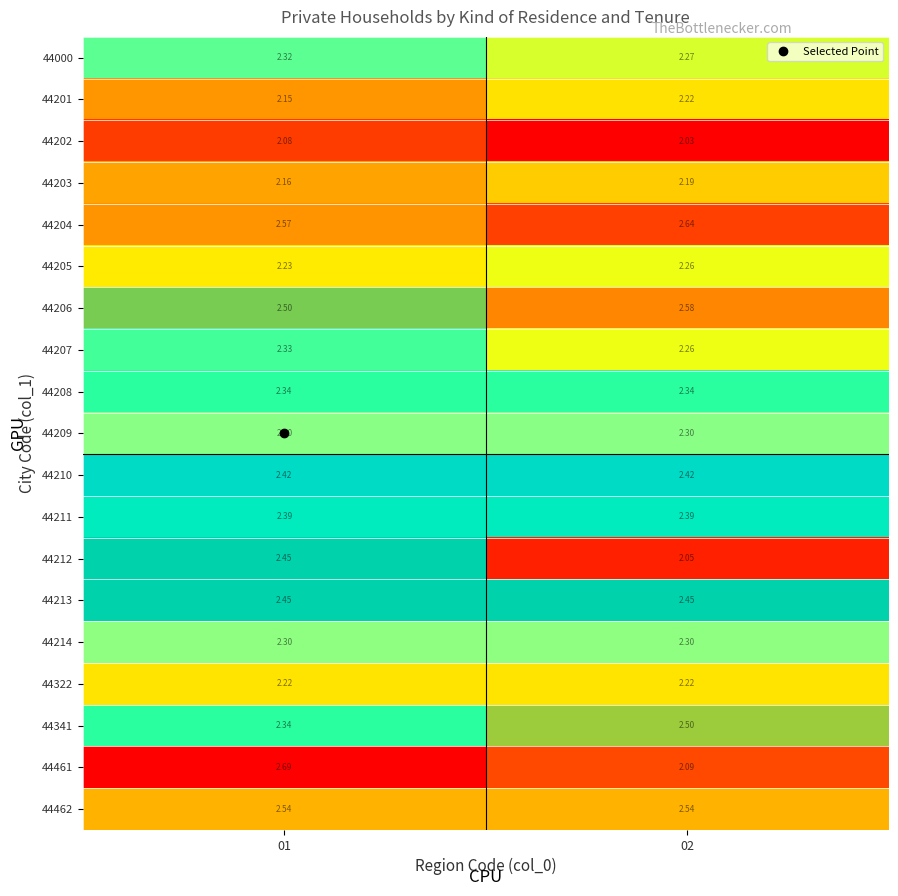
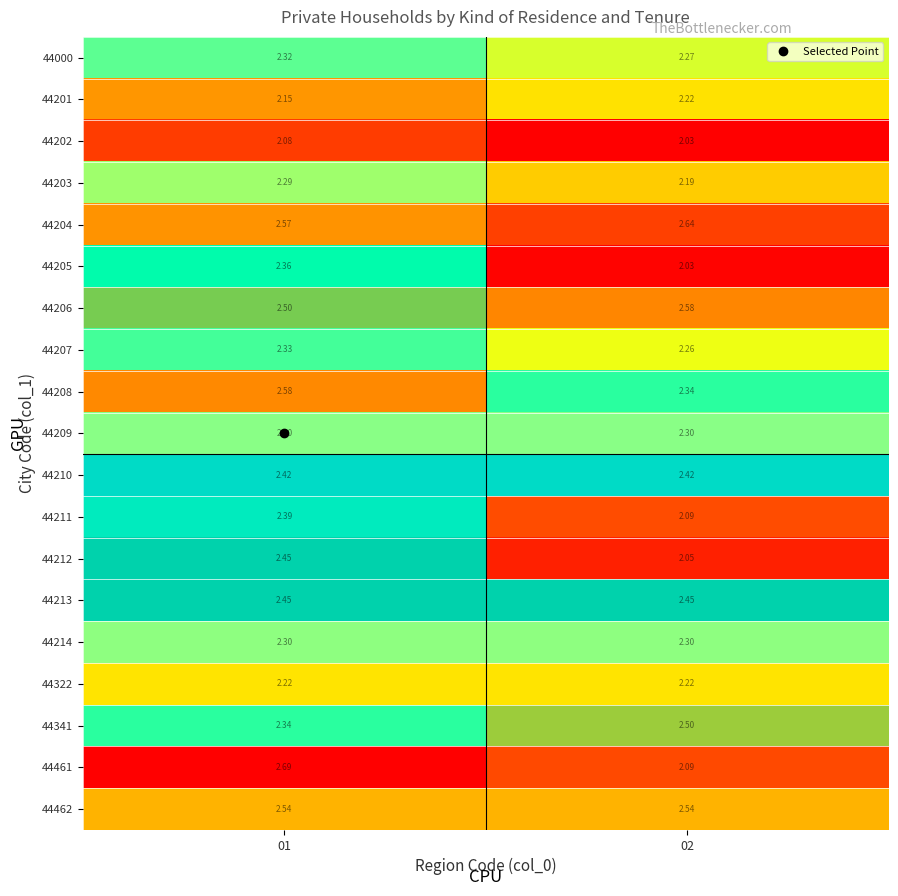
44203, 01: 2.16 -> 2.29
44205, 01: 2.23 -> 2.36
44205, 02: 2.26 -> 2.03
44208, 01: 2.34 -> 2.58
44211, 02: 2.39 -> 2.09
